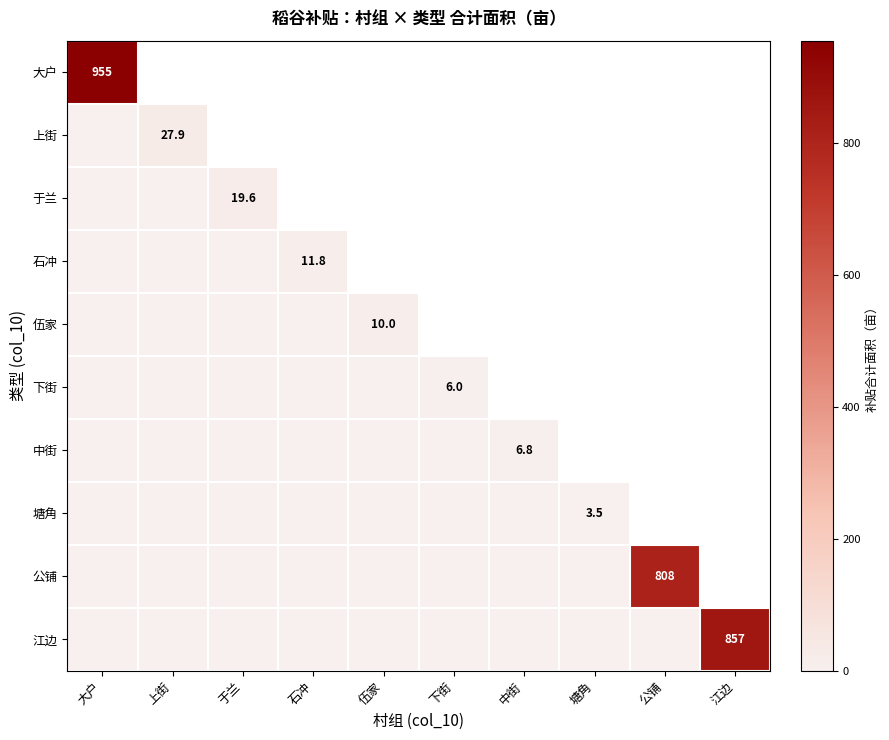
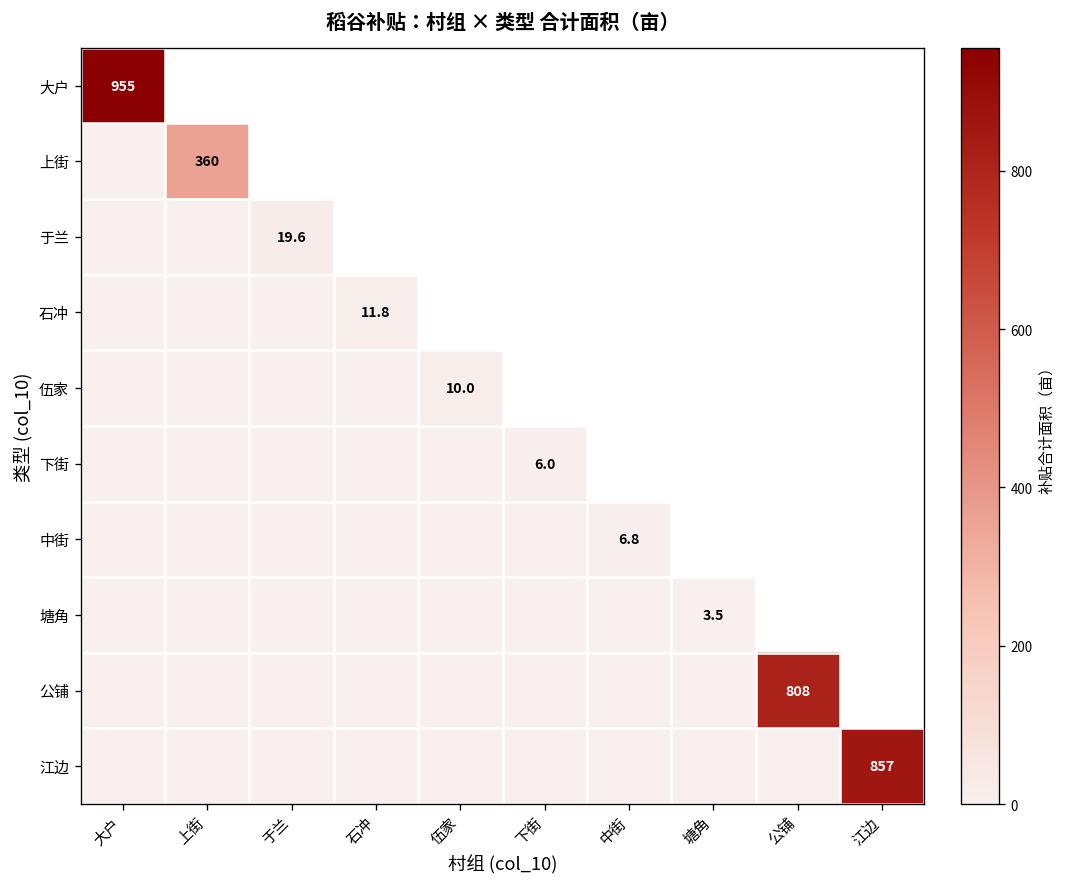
上街, 上街: 27.9 -> 360
